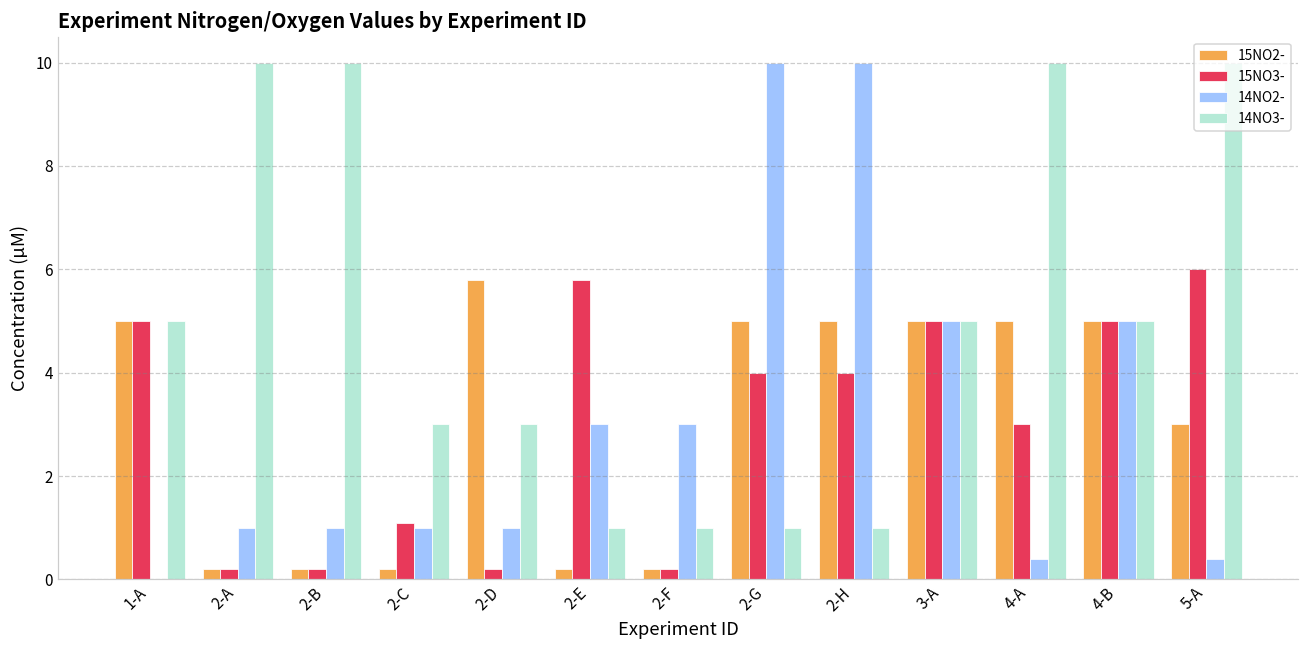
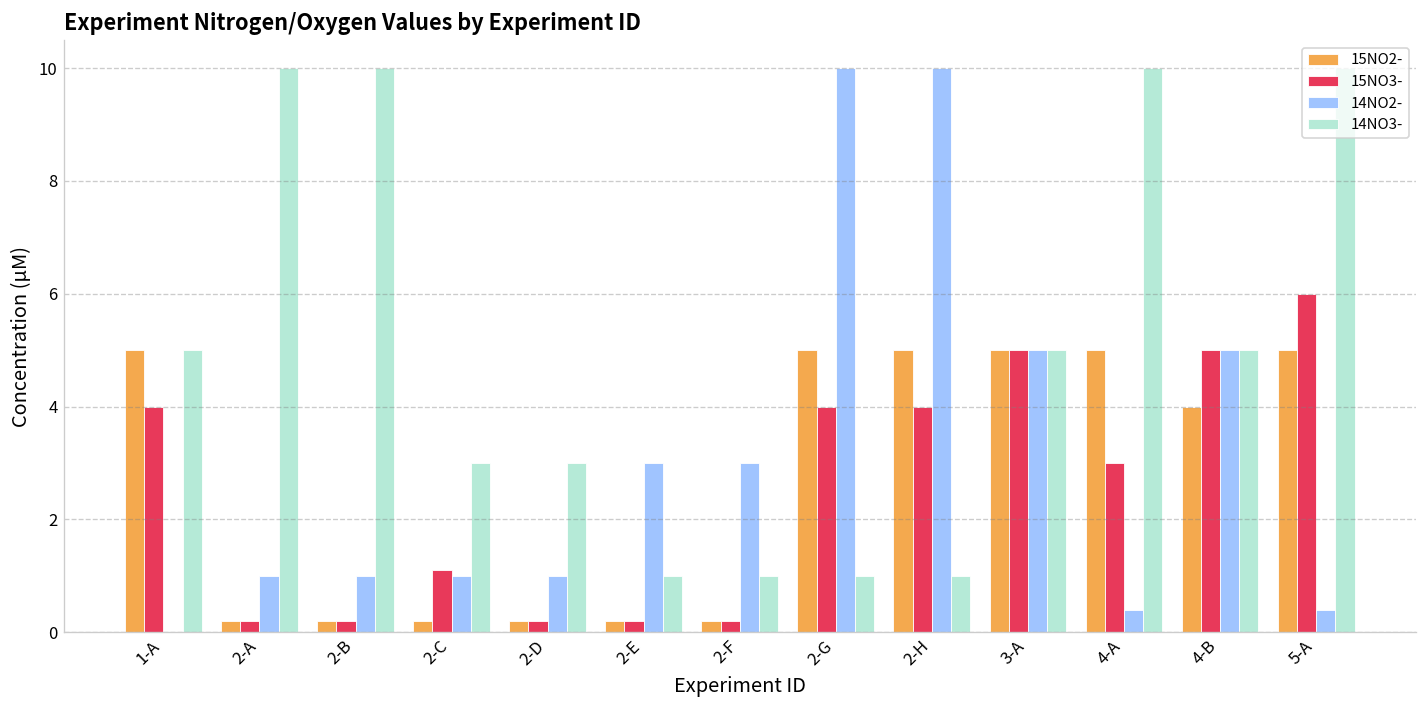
15NO3-, 1-A: 5 -> 4
15NO2-, 2-D: 5.8 -> 0.2
15NO3-, 2-E: 5.8 -> 0.2
15NO2-, 4-B: 5 -> 4
15NO2-, 5-A: 3 -> 5
